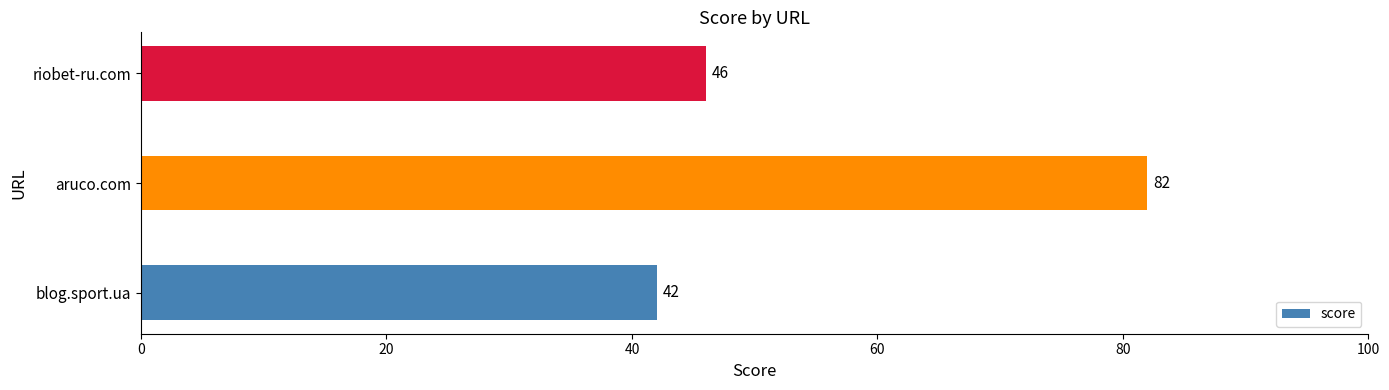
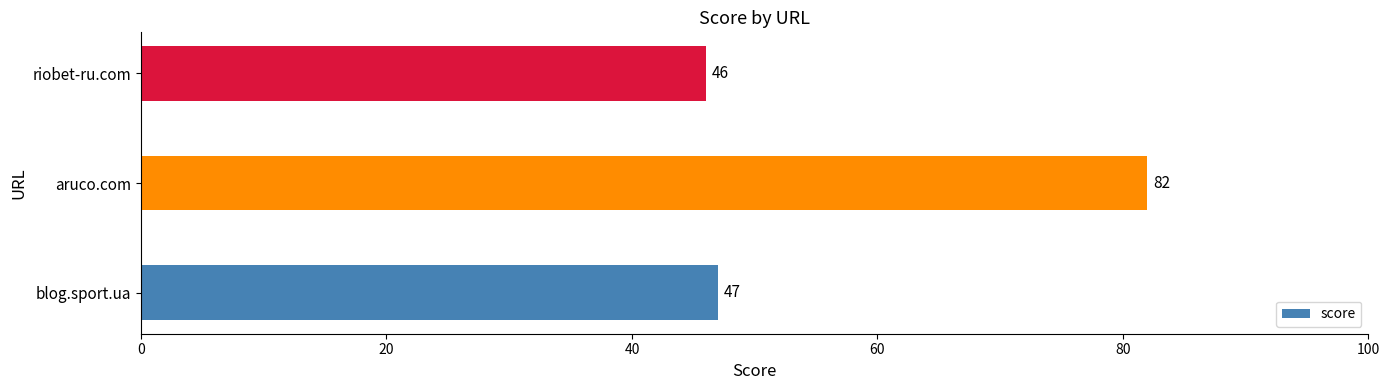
blog.sport.ua: 42 -> 47
